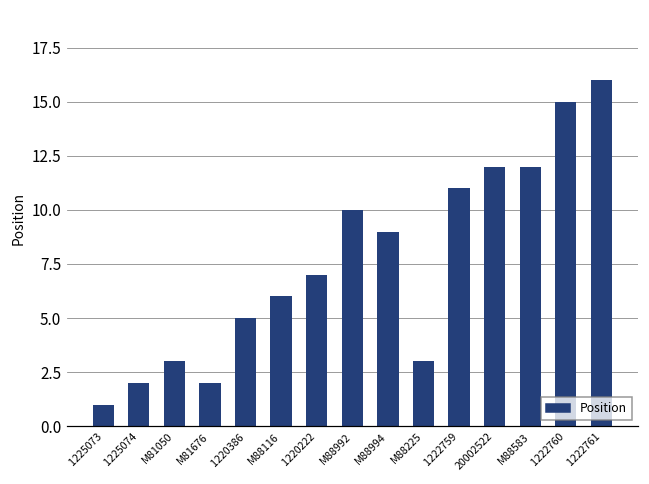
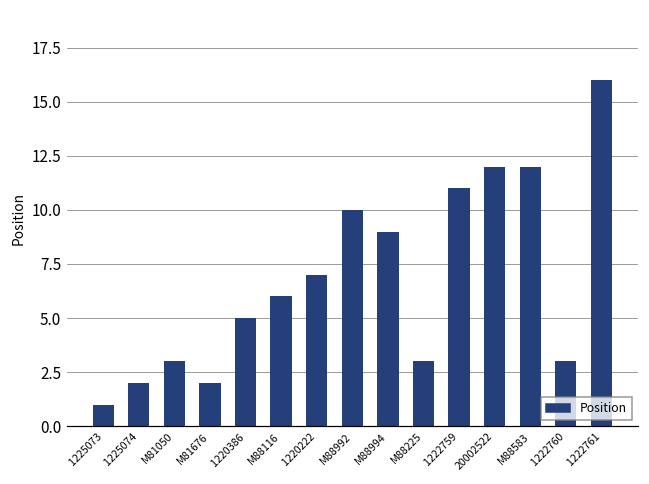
1222760: 15 -> 3
